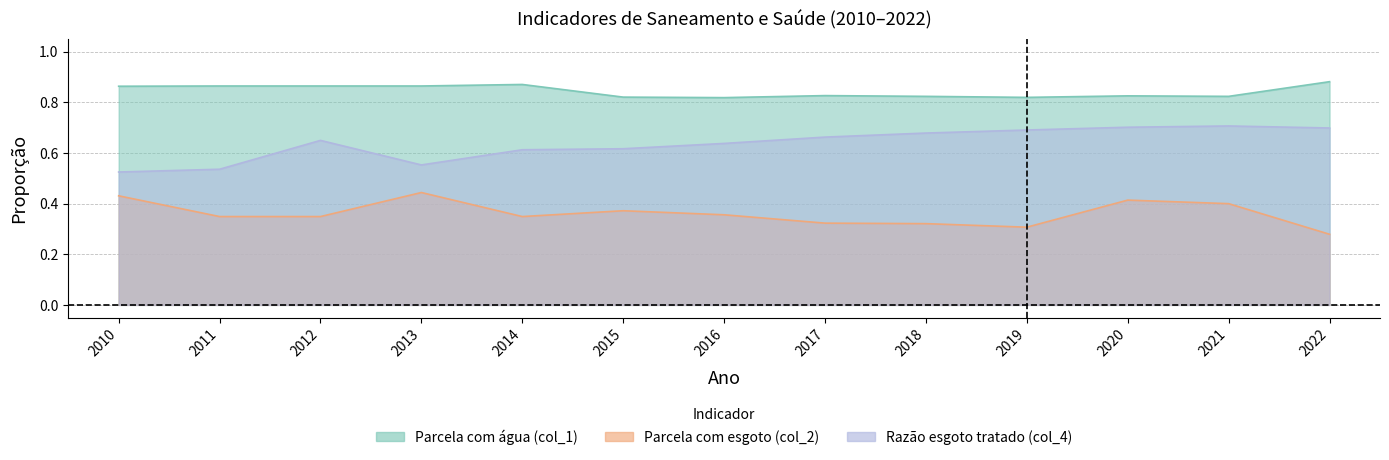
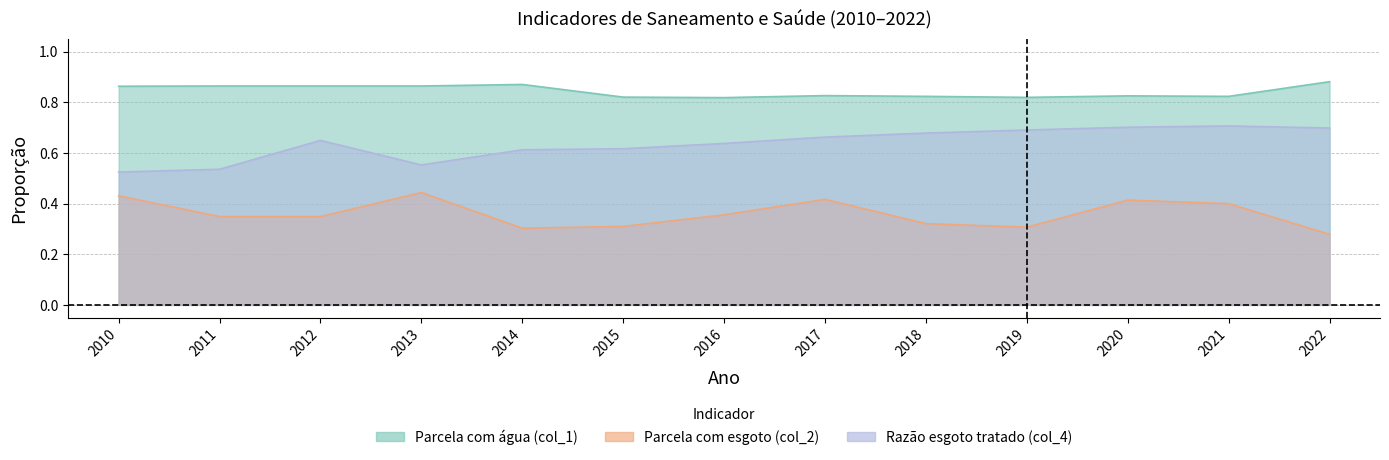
Parcela com esgoto (col_2), 2014: 0.35 -> 0.30
Parcela com esgoto (col_2), 2015: 0.37 -> 0.31
Parcela com esgoto (col_2), 2017: 0.32 -> 0.42
